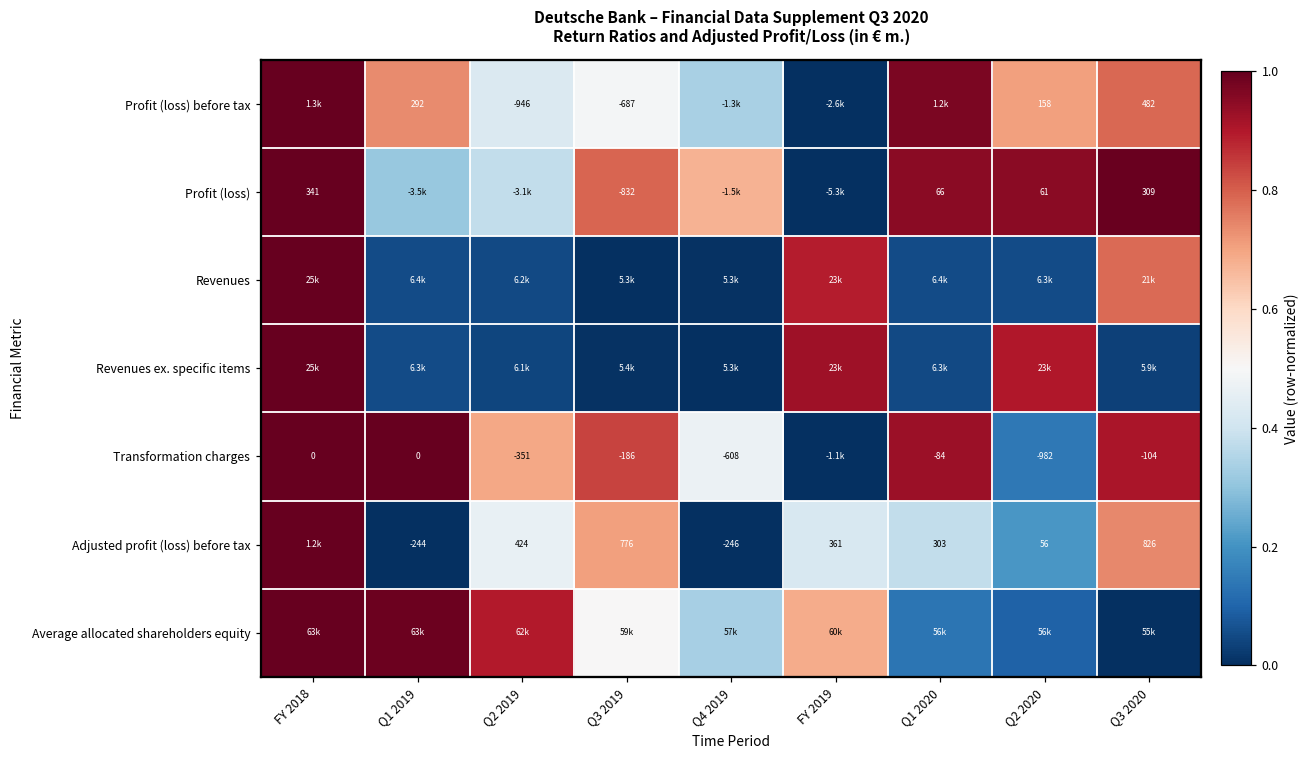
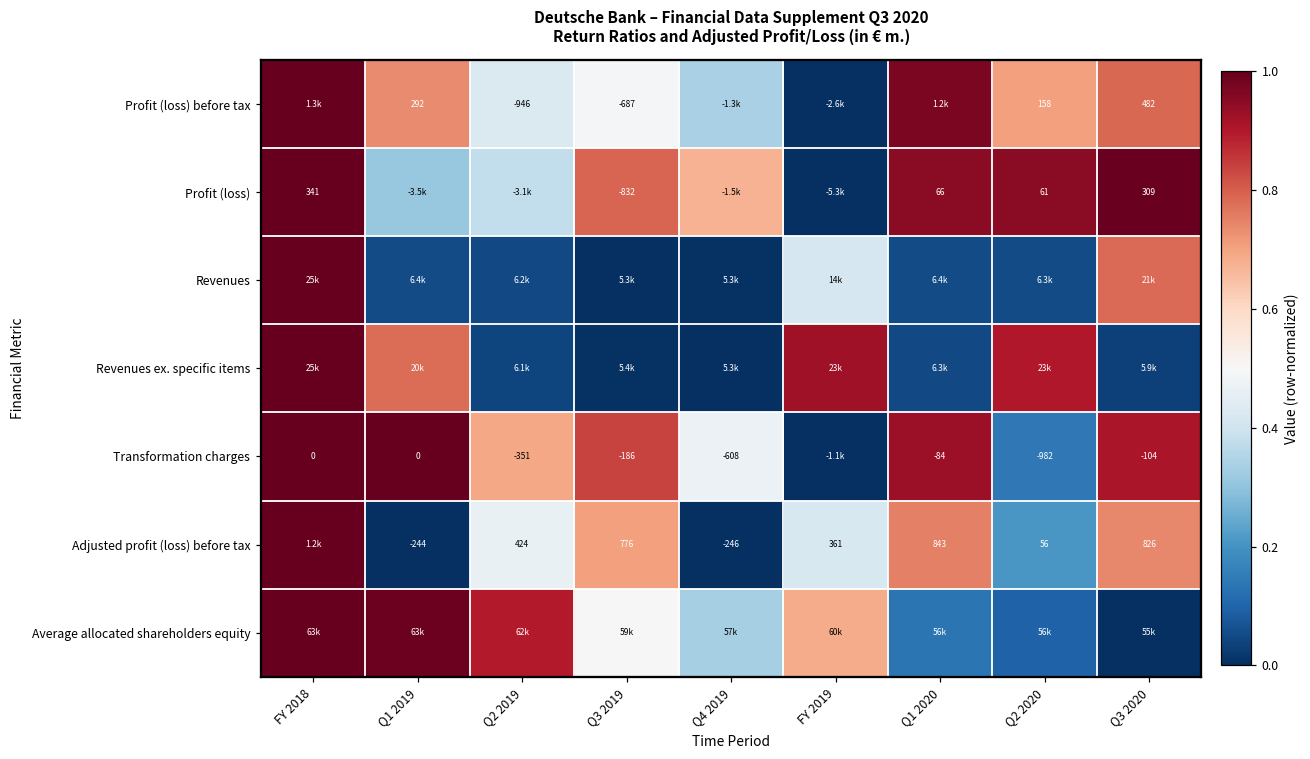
Revenues, FY 2019: 23k -> 14k
Revenues ex. specific items, Q1 2019: 6.3k -> 20k
Adjusted profit (loss) before tax, Q1 2020: 303 -> 843
